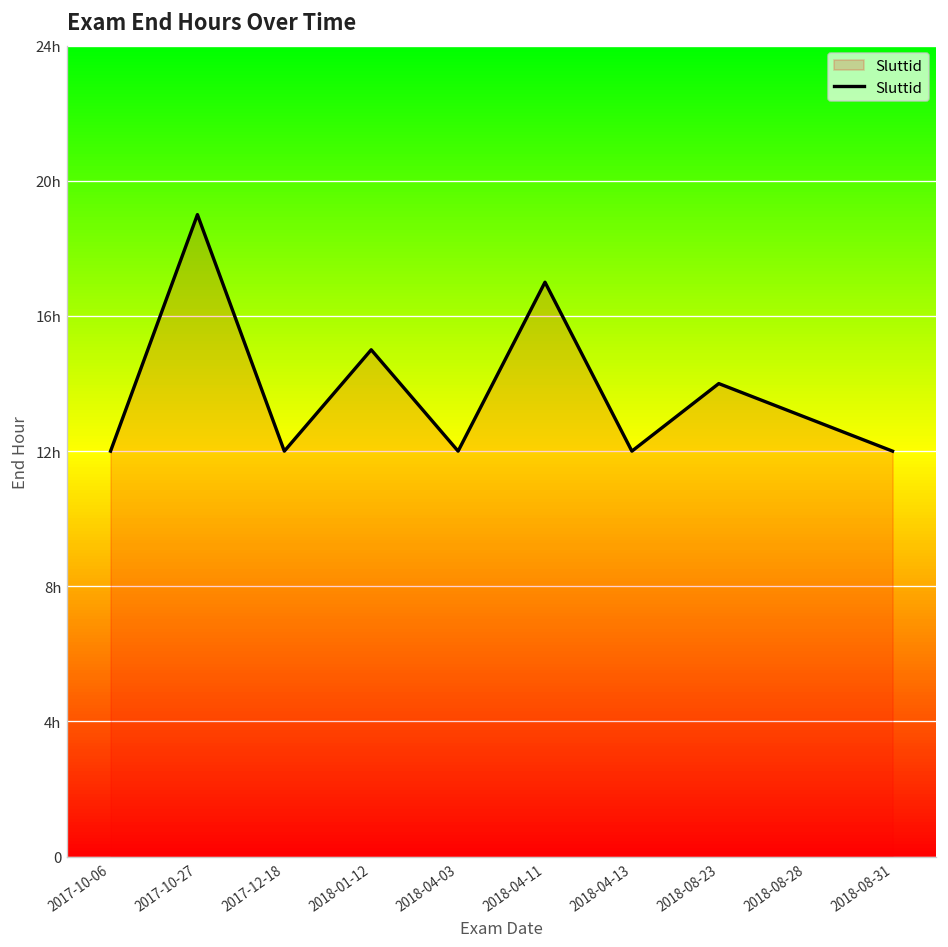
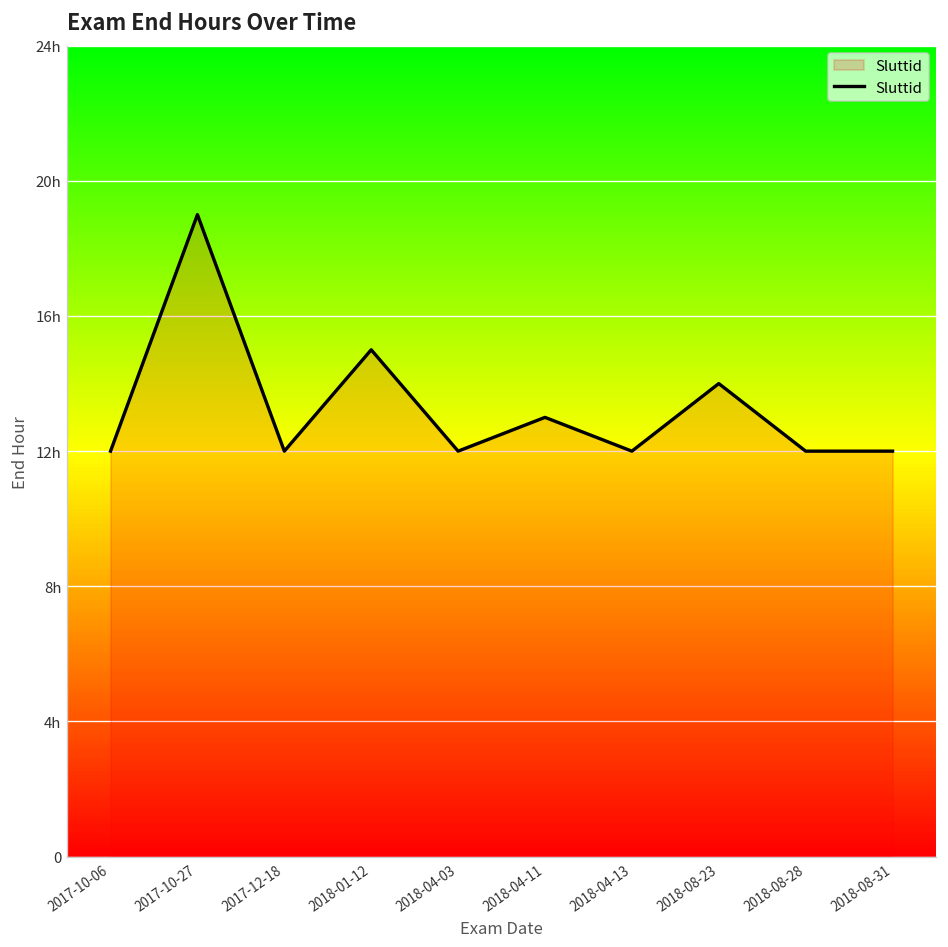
2018-04-11: 17h -> 13h
2018-08-28: 13h -> 12h
